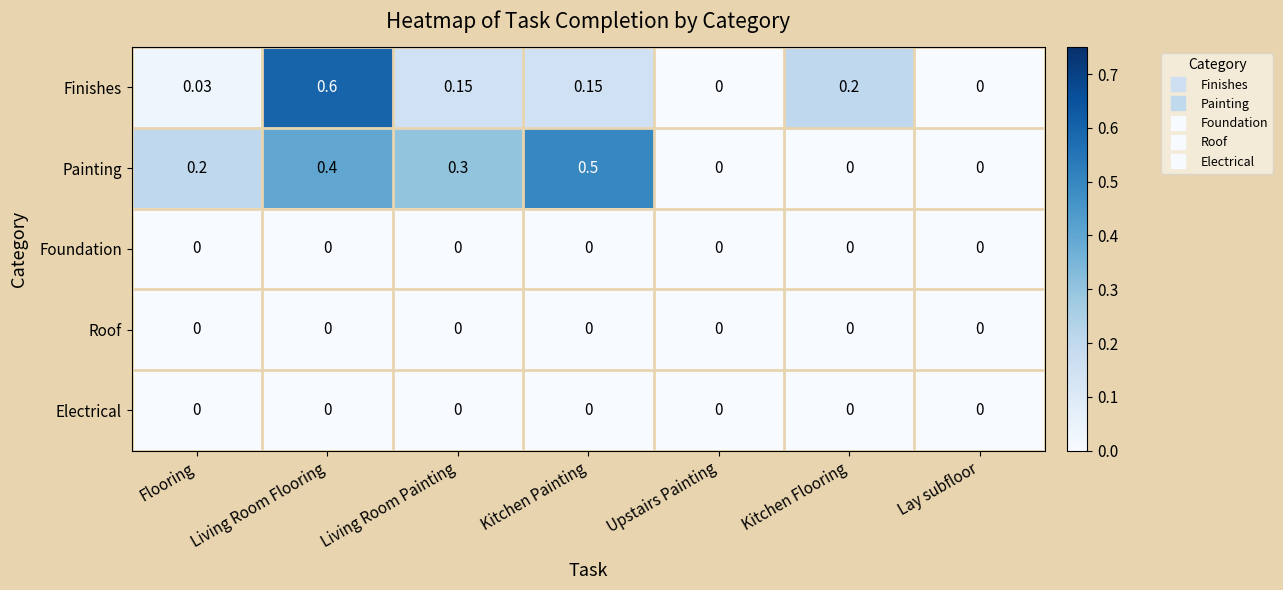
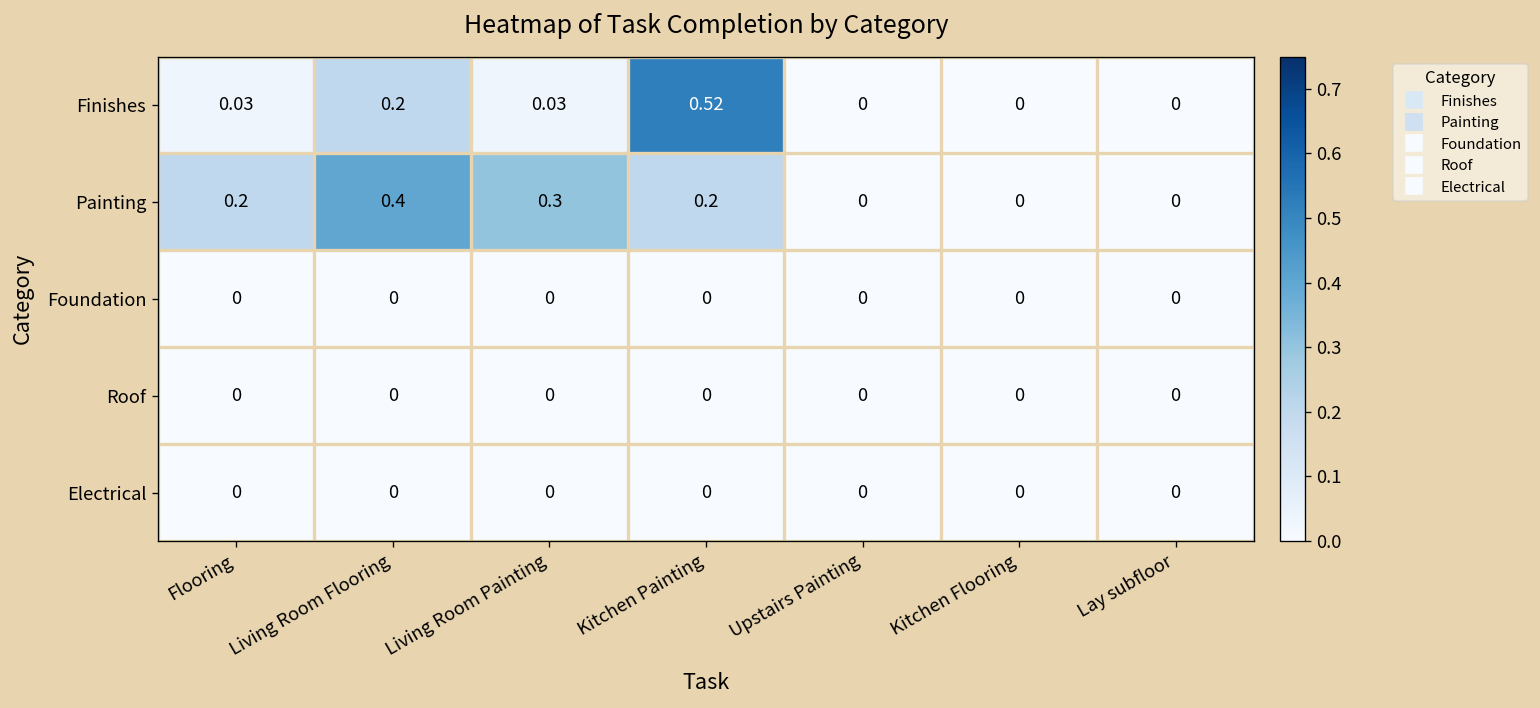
Finishes, Living Room Flooring: 0.6 -> 0.2
Finishes, Living Room Painting: 0.15 -> 0.03
Finishes, Kitchen Painting: 0.15 -> 0.52
Finishes, Kitchen Flooring: 0.2 -> 0
Painting, Kitchen Painting: 0.5 -> 0.2
